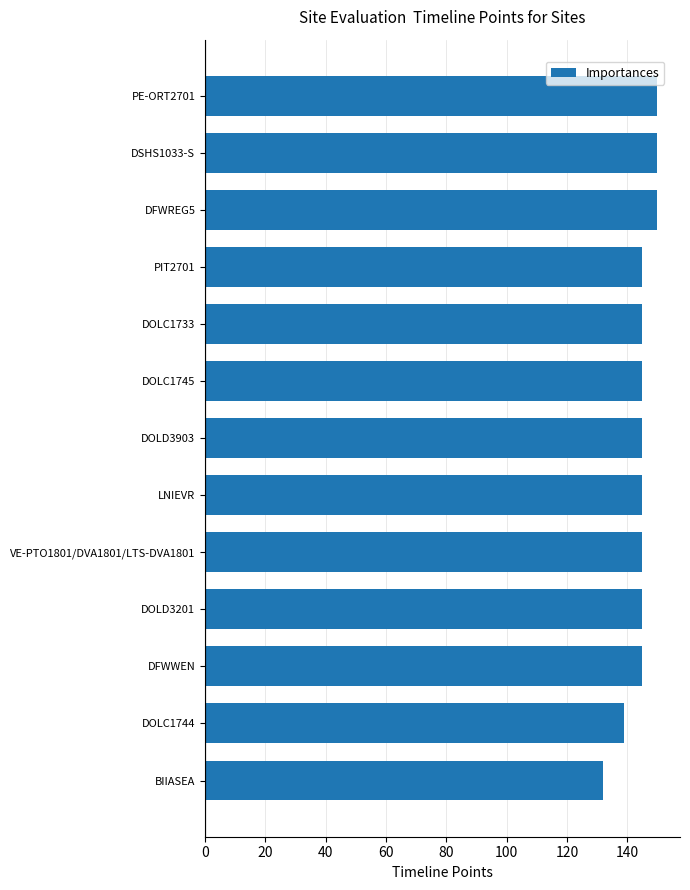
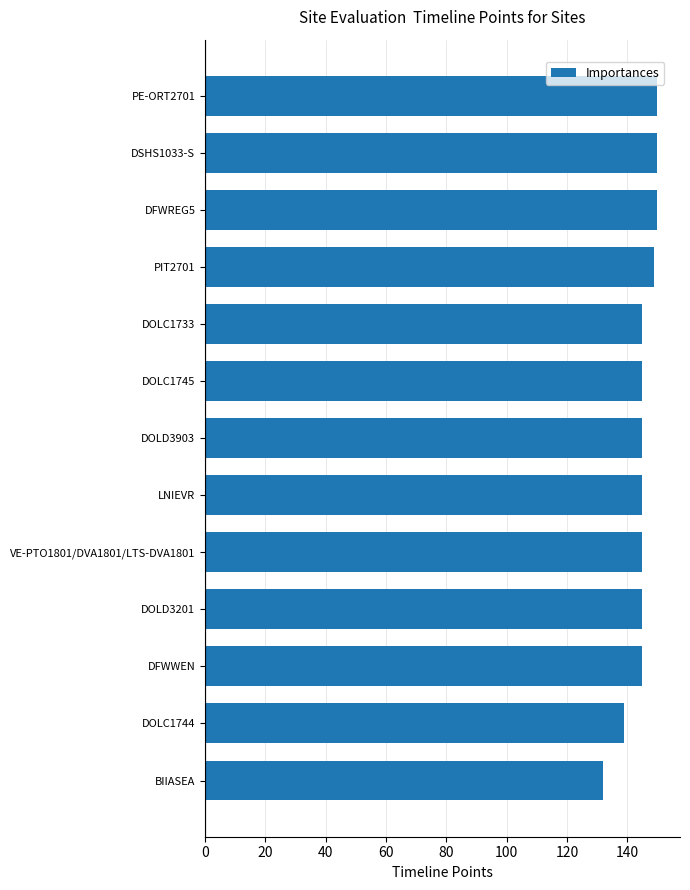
PIT2701: 145 -> 149
